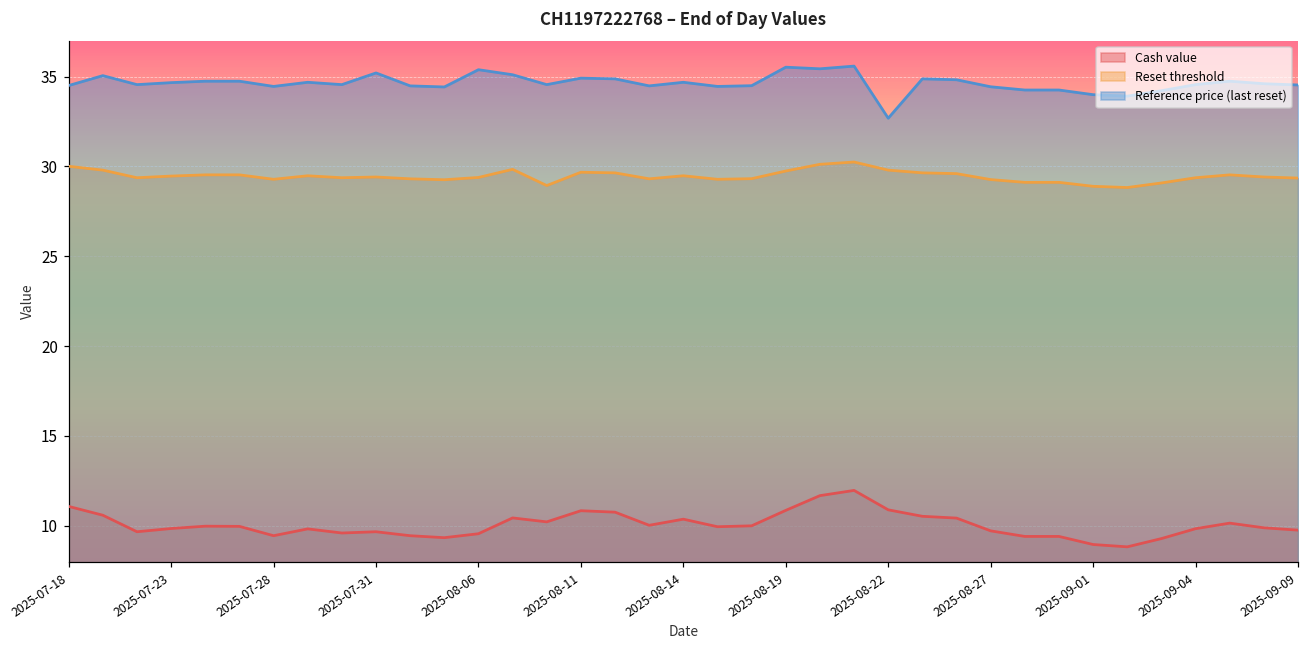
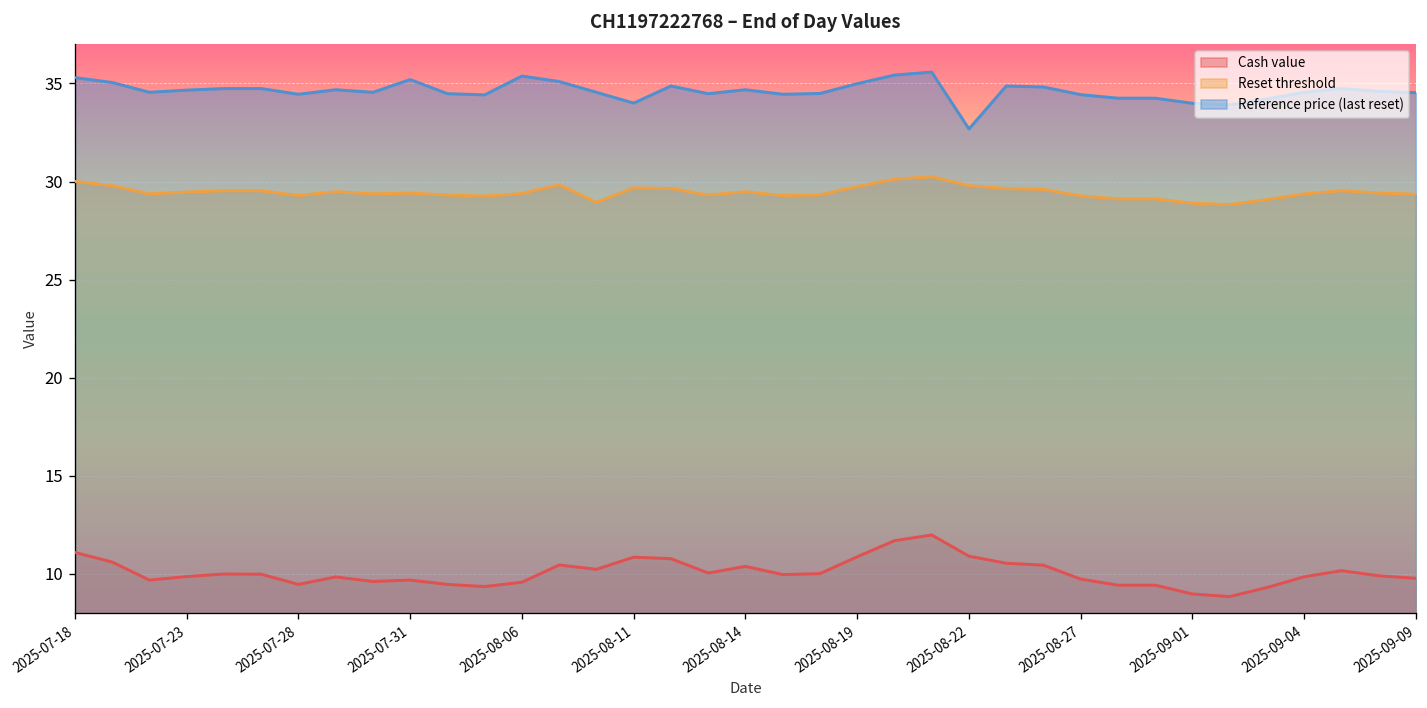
Reference price (last reset), 2025-07-18: 34.5 -> 35.3
Reference price (last reset), 2025-08-11: 34.9 -> 34.0
Reference price (last reset), 2025-08-19: 35.5 -> 35.0
